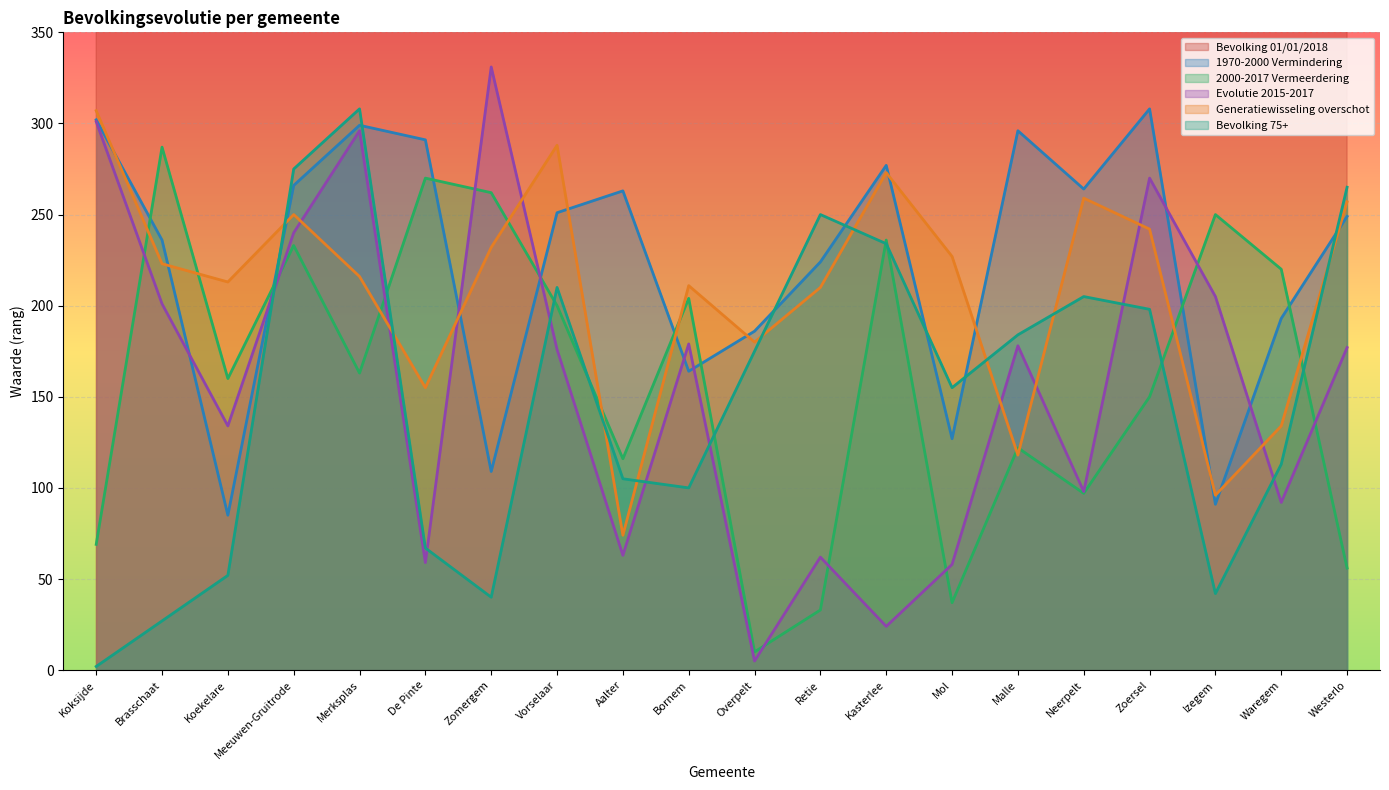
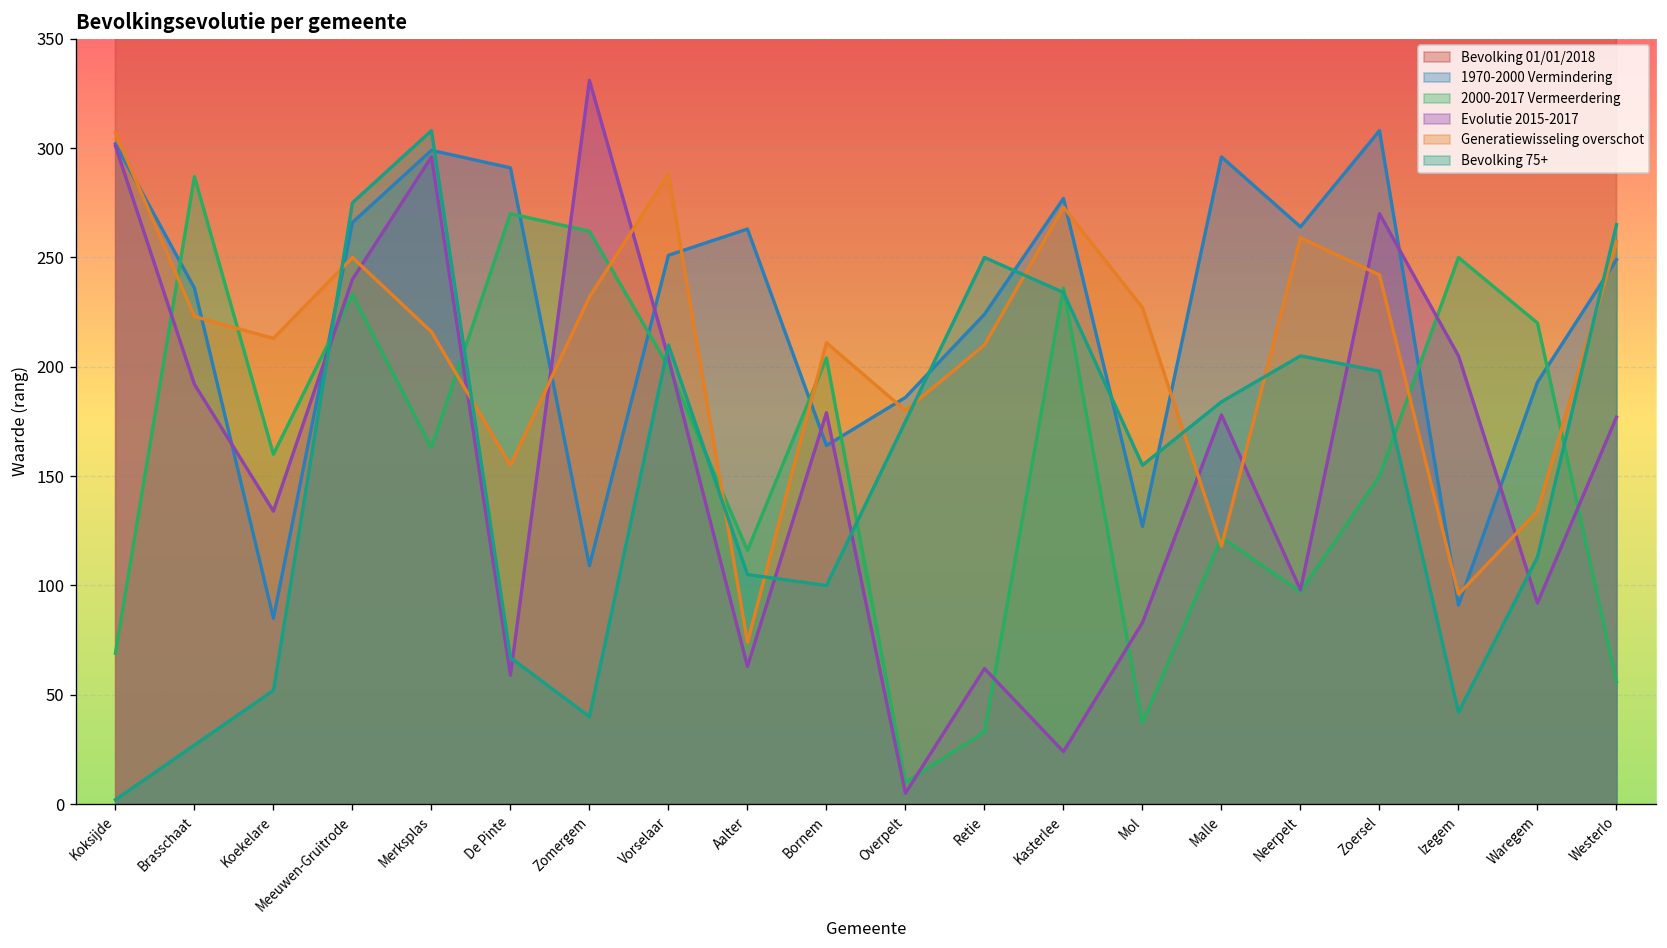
Evolutie 2015-2017, Brasschaat: 201 -> 192
Evolutie 2015-2017, Vorselaar: 176 -> 204
Evolutie 2015-2017, Mol: 58 -> 83
